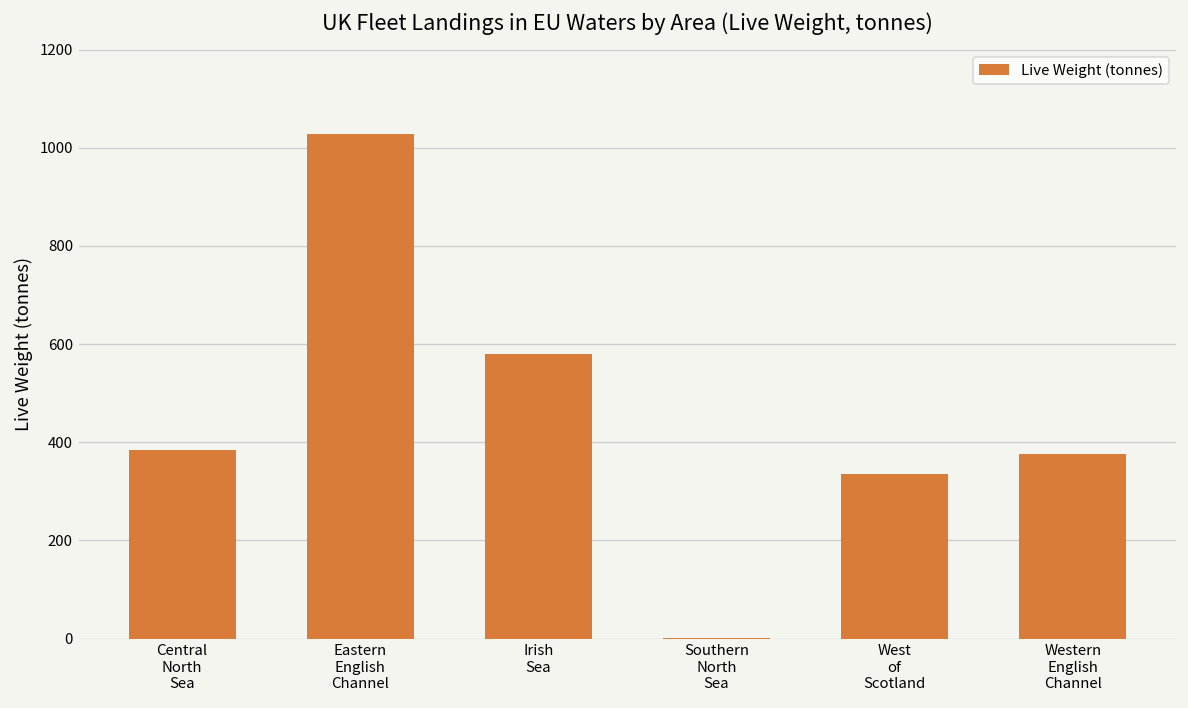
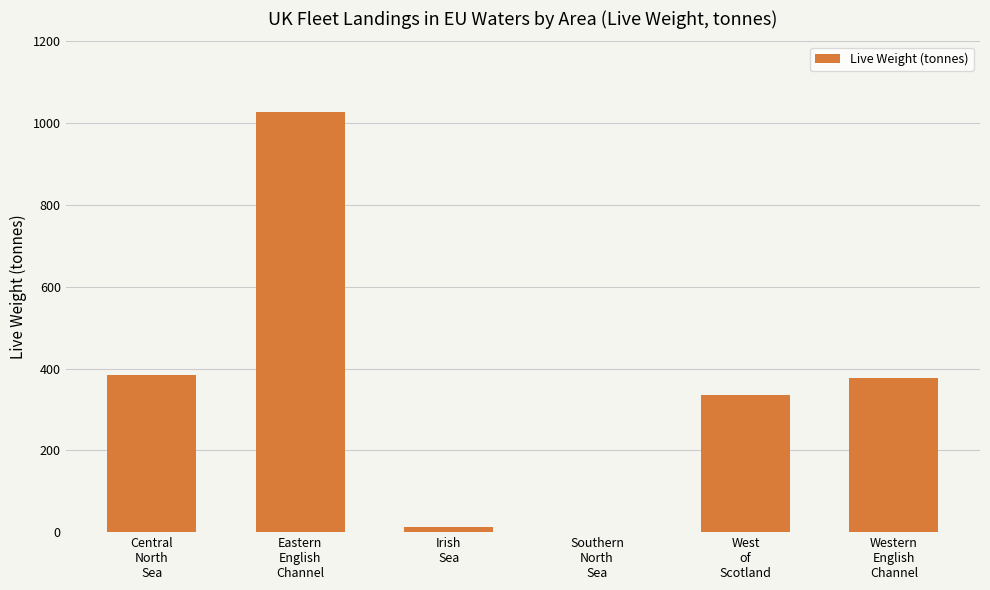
Irish Sea: 580 -> 10
